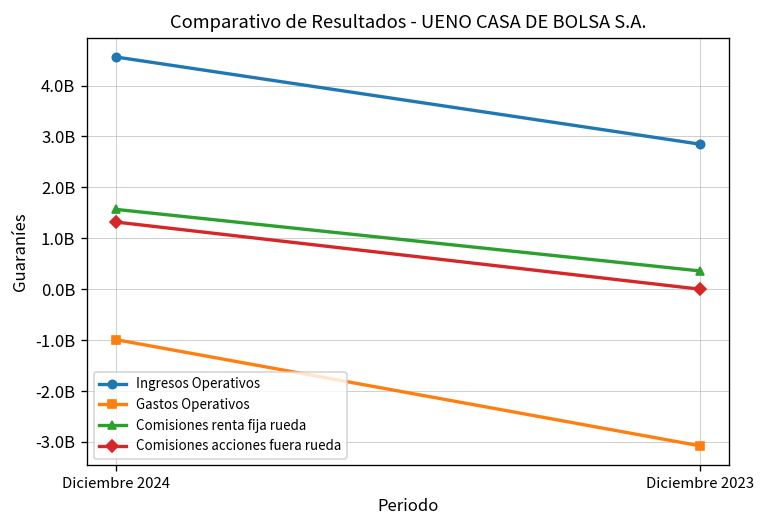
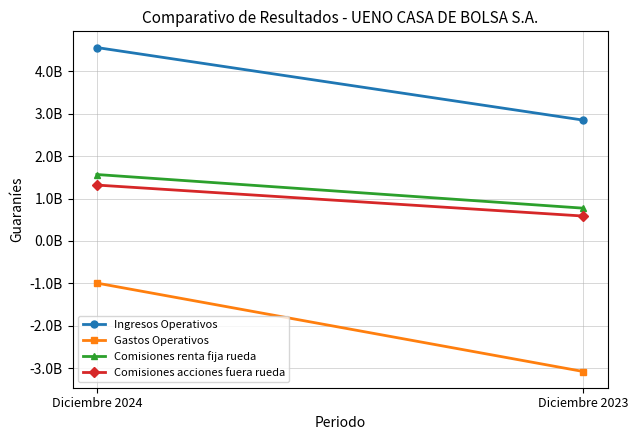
Comisiones renta fija rueda, Diciembre 2023: 400000000 -> 800000000
Comisiones acciones fuera rueda, Diciembre 2023: 0 -> 600000000
